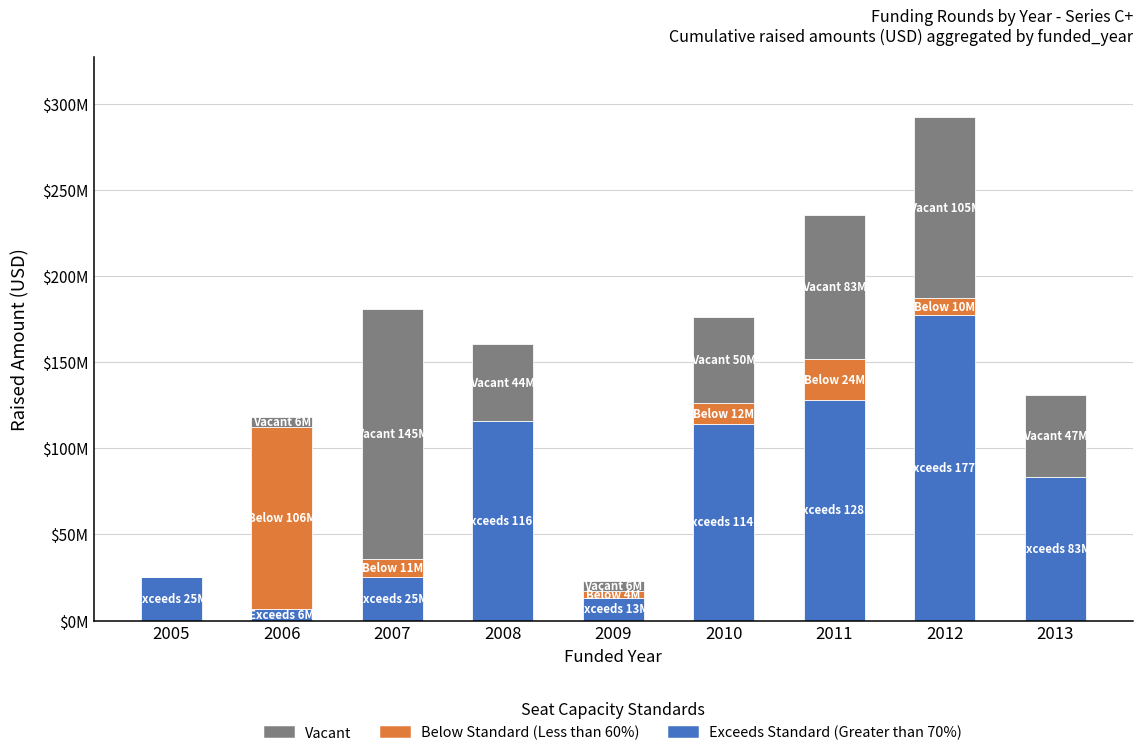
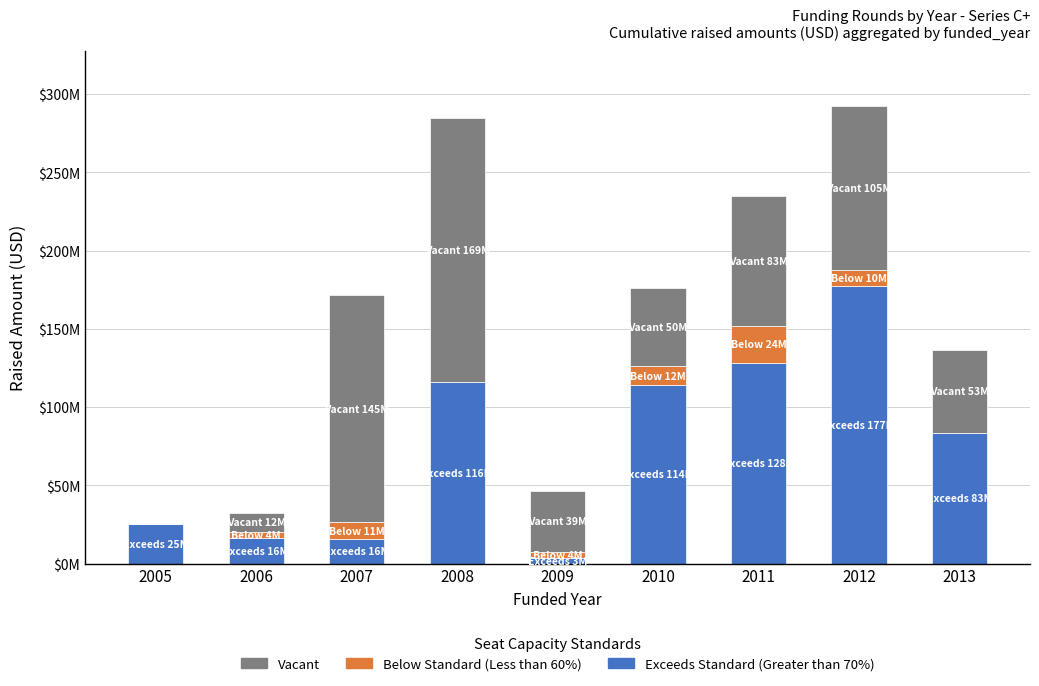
Exceeds Standard (Greater than 70%), 2006: 6M -> 16M
Below Standard (Less than 60%), 2006: 106M -> 4M
Vacant, 2006: 6M -> 12M
Exceeds Standard (Greater than 70%), 2007: 25M -> 16M
Vacant, 2008: 44M -> 169M
Exceeds Standard (Greater than 70%), 2009: 13M -> 3M
Vacant, 2009: 6M -> 39M
Vacant, 2013: 47M -> 53M
